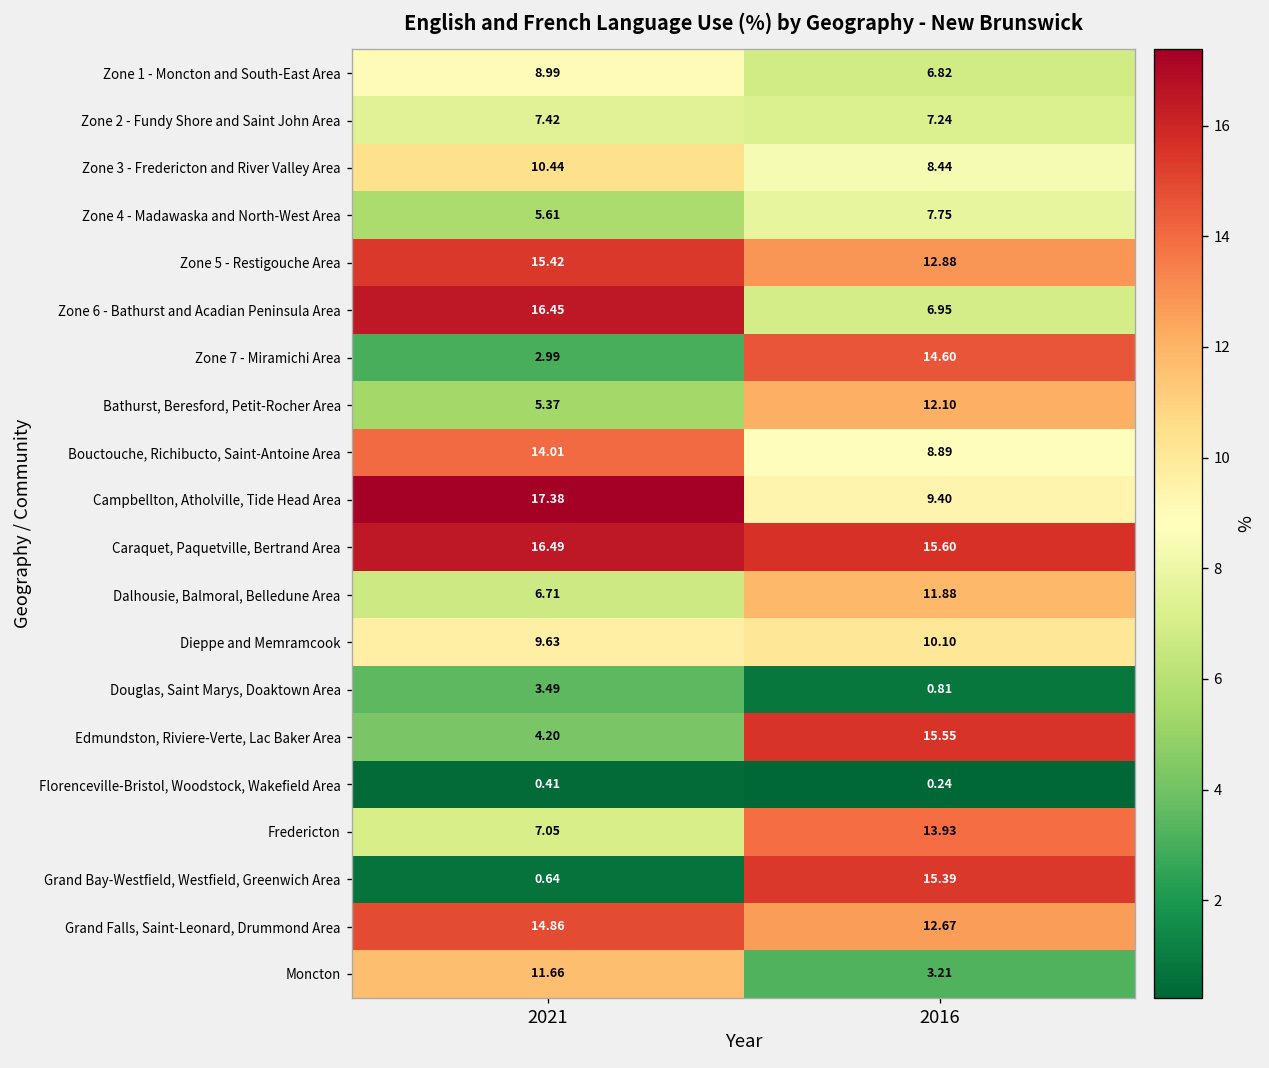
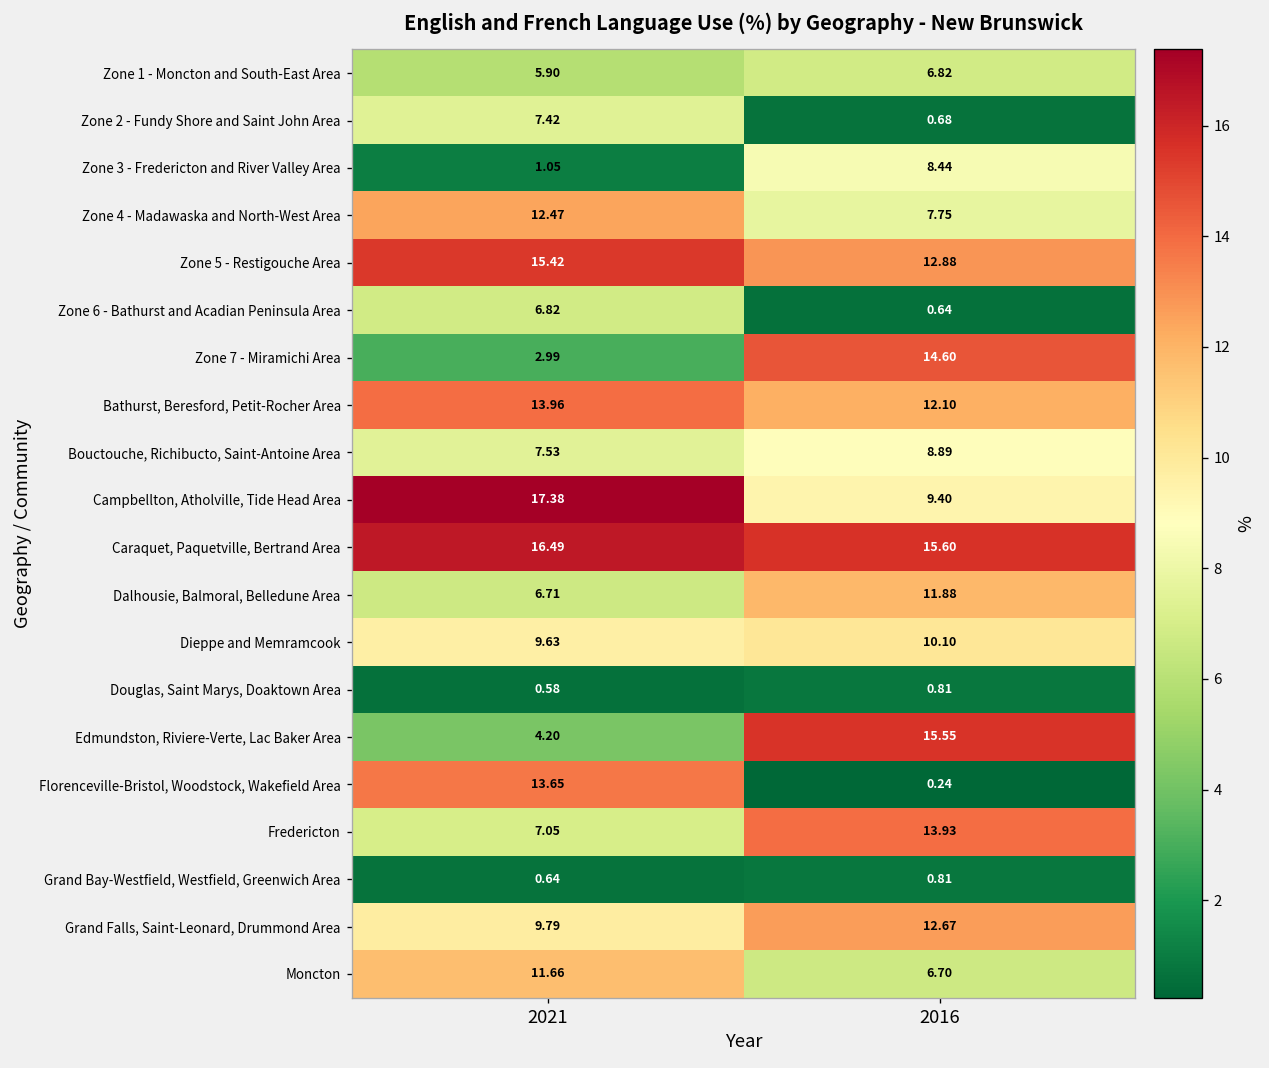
Zone 1 - Moncton and South-East Area, 2021: 8.99 -> 5.90
Zone 2 - Fundy Shore and Saint John Area, 2016: 7.24 -> 0.68
Zone 3 - Fredericton and River Valley Area, 2021: 10.44 -> 1.05
Zone 4 - Madawaska and North-West Area, 2021: 5.61 -> 12.47
Zone 6 - Bathurst and Acadian Peninsula Area, 2021: 16.45 -> 6.82
Zone 6 - Bathurst and Acadian Peninsula Area, 2016: 6.95 -> 0.64
Bathurst, Beresford, Petit-Rocher Area, 2021: 5.37 -> 13.96
Bouctouche, Richibucto, Saint-Antoine Area, 2021: 14.01 -> 7.53
Douglas, Saint Marys, Doaktown Area, 2021: 3.49 -> 0.58
Florenceville-Bristol, Woodstock, Wakefield Area, 2021: 0.41 -> 13.65
Grand Bay-Westfield, Westfield, Greenwich Area, 2016: 15.39 -> 0.81
Grand Falls, Saint-Leonard, Drummond Area, 2021: 14.86 -> 9.79
Moncton, 2016: 3.21 -> 6.70
